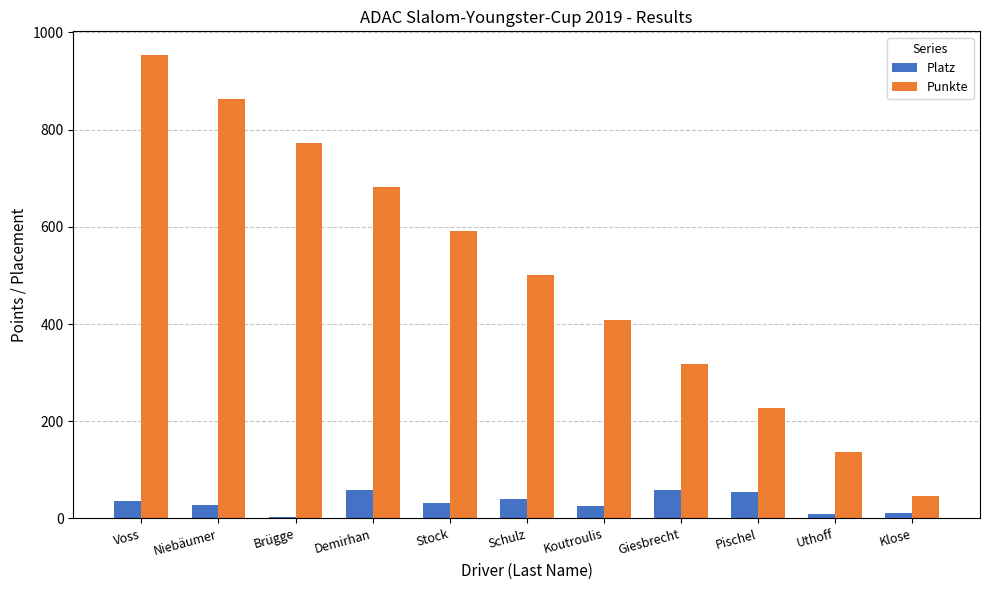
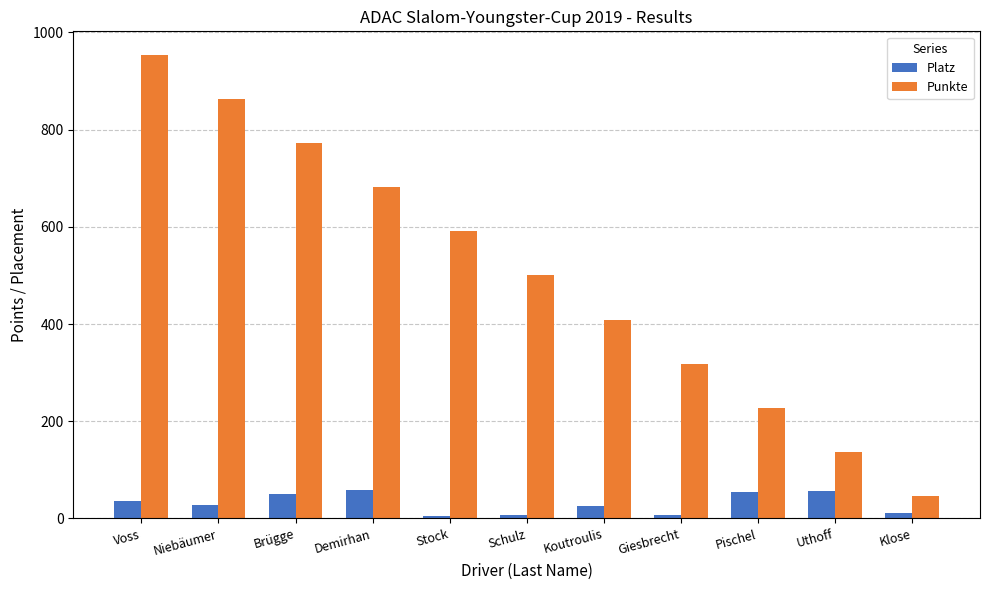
Platz, Brügge: 0 -> 50
Platz, Stock: 30 -> 10
Platz, Schulz: 40 -> 10
Platz, Giesbrecht: 60 -> 10
Platz, Uthoff: 10 -> 60
